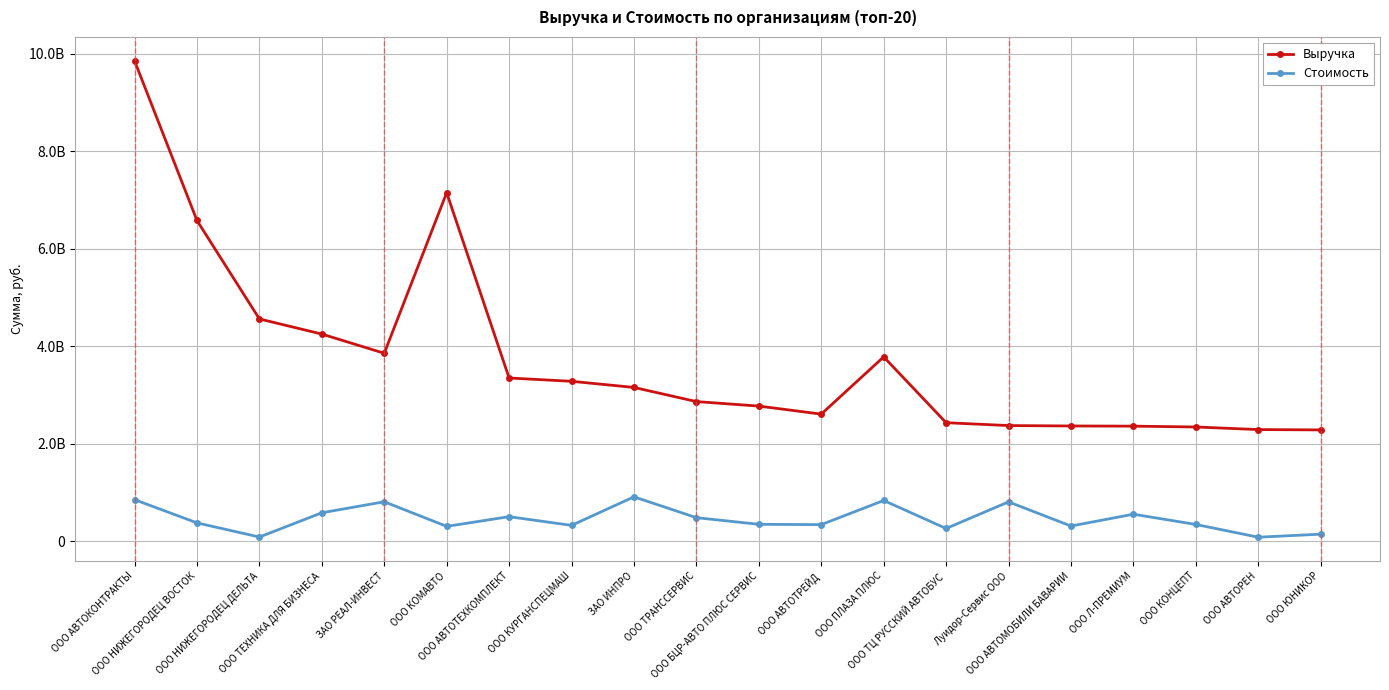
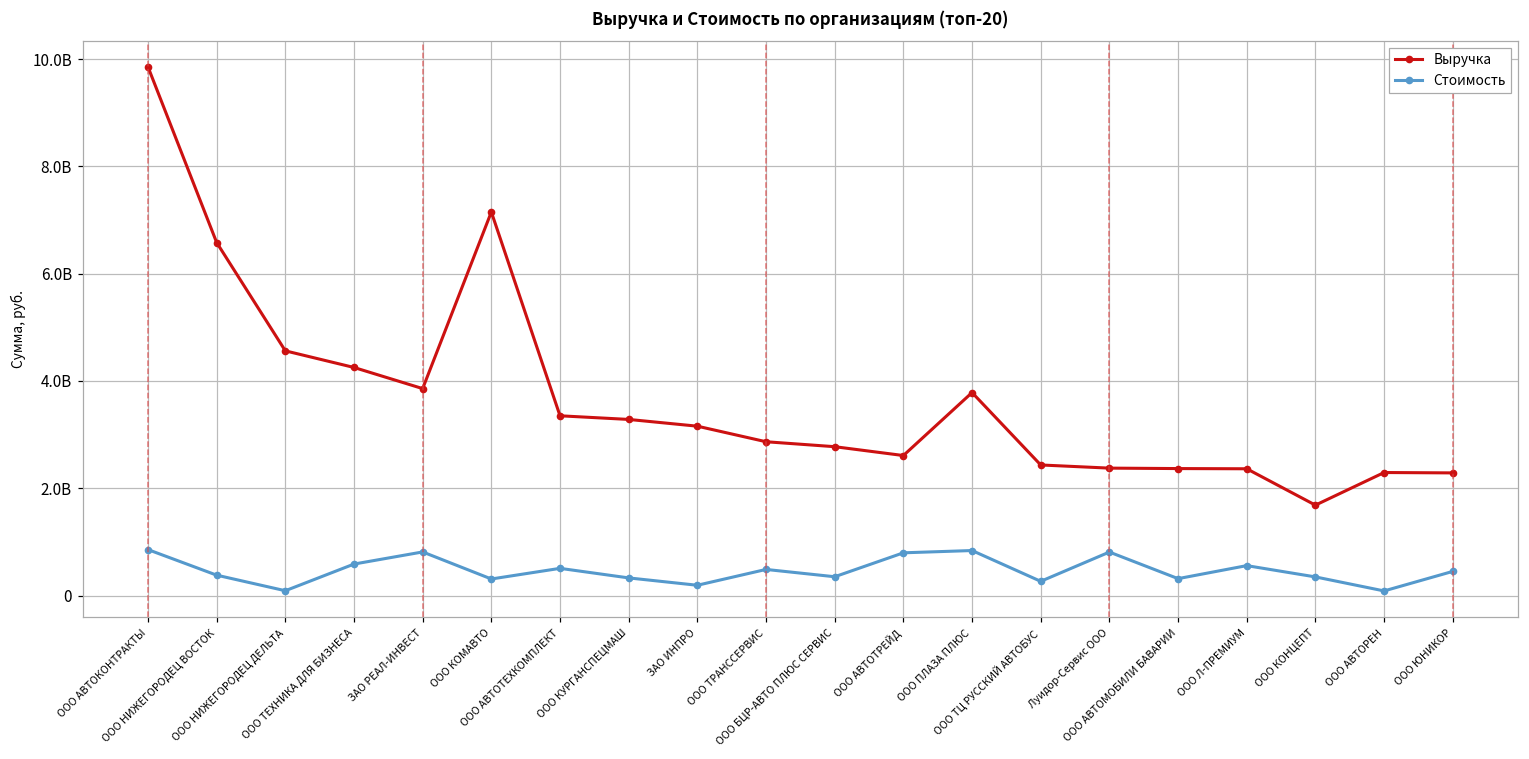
Стоимость, ЗАО ИНПРО: 900000000 -> 200000000
Стоимость, ООО АВТОТРЕЙД: 300000000 -> 800000000
Выручка, ООО КОНЦЕПТ: 2300000000 -> 1700000000
Стоимость, ООО ЮНИКОР: 100000000 -> 500000000
